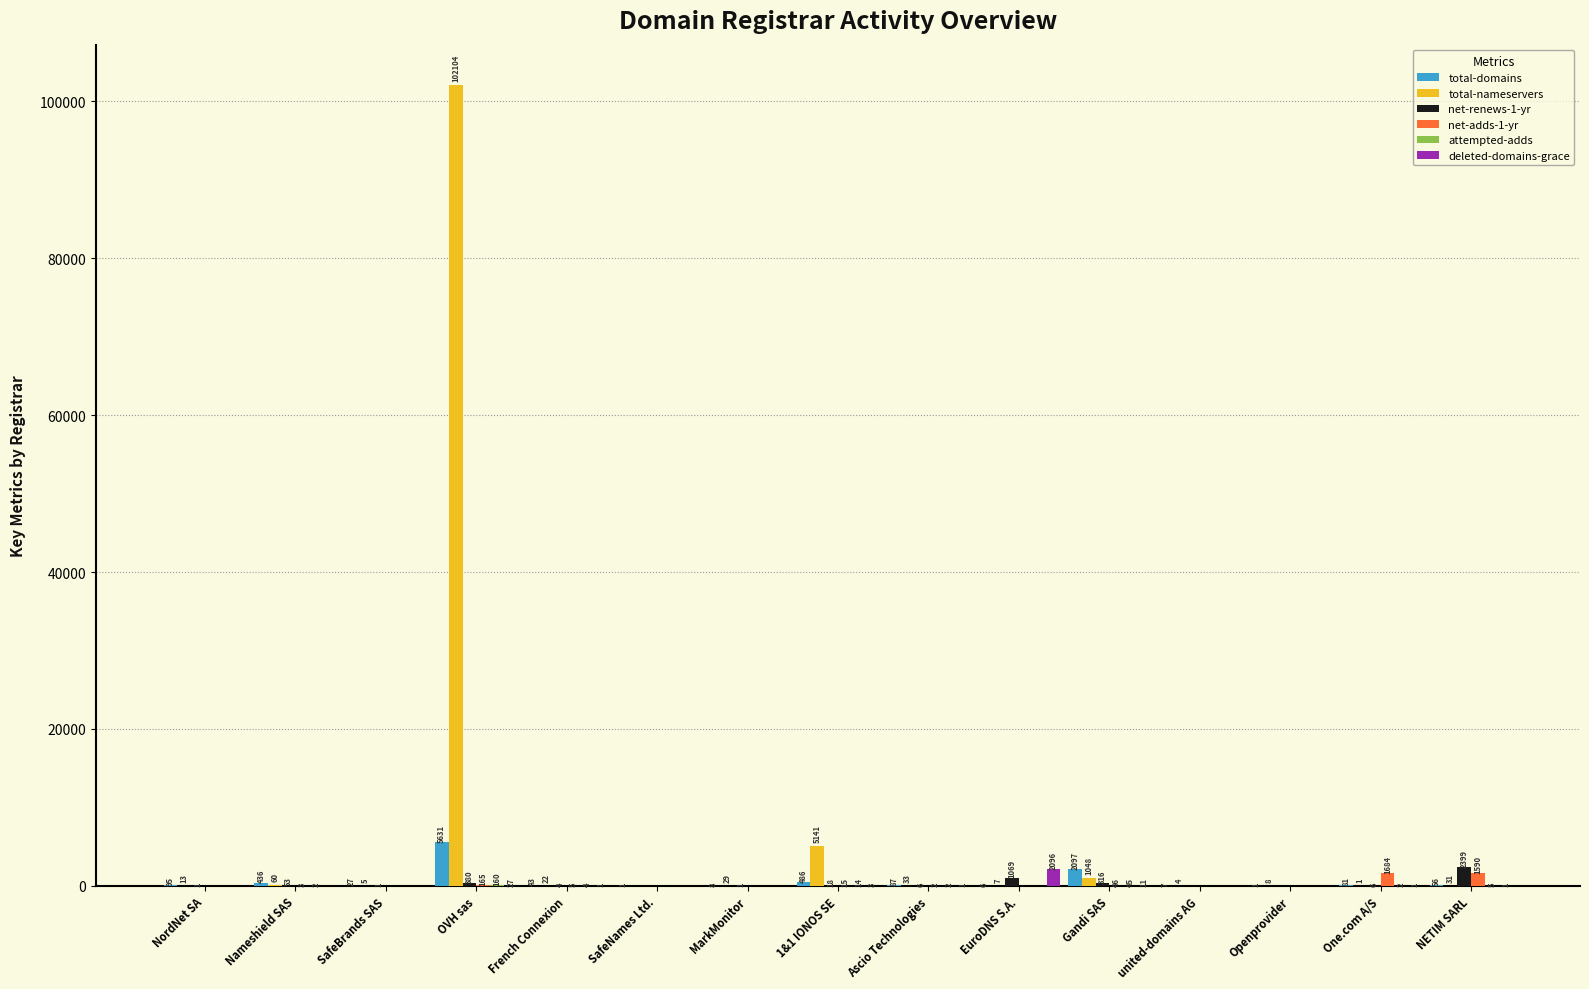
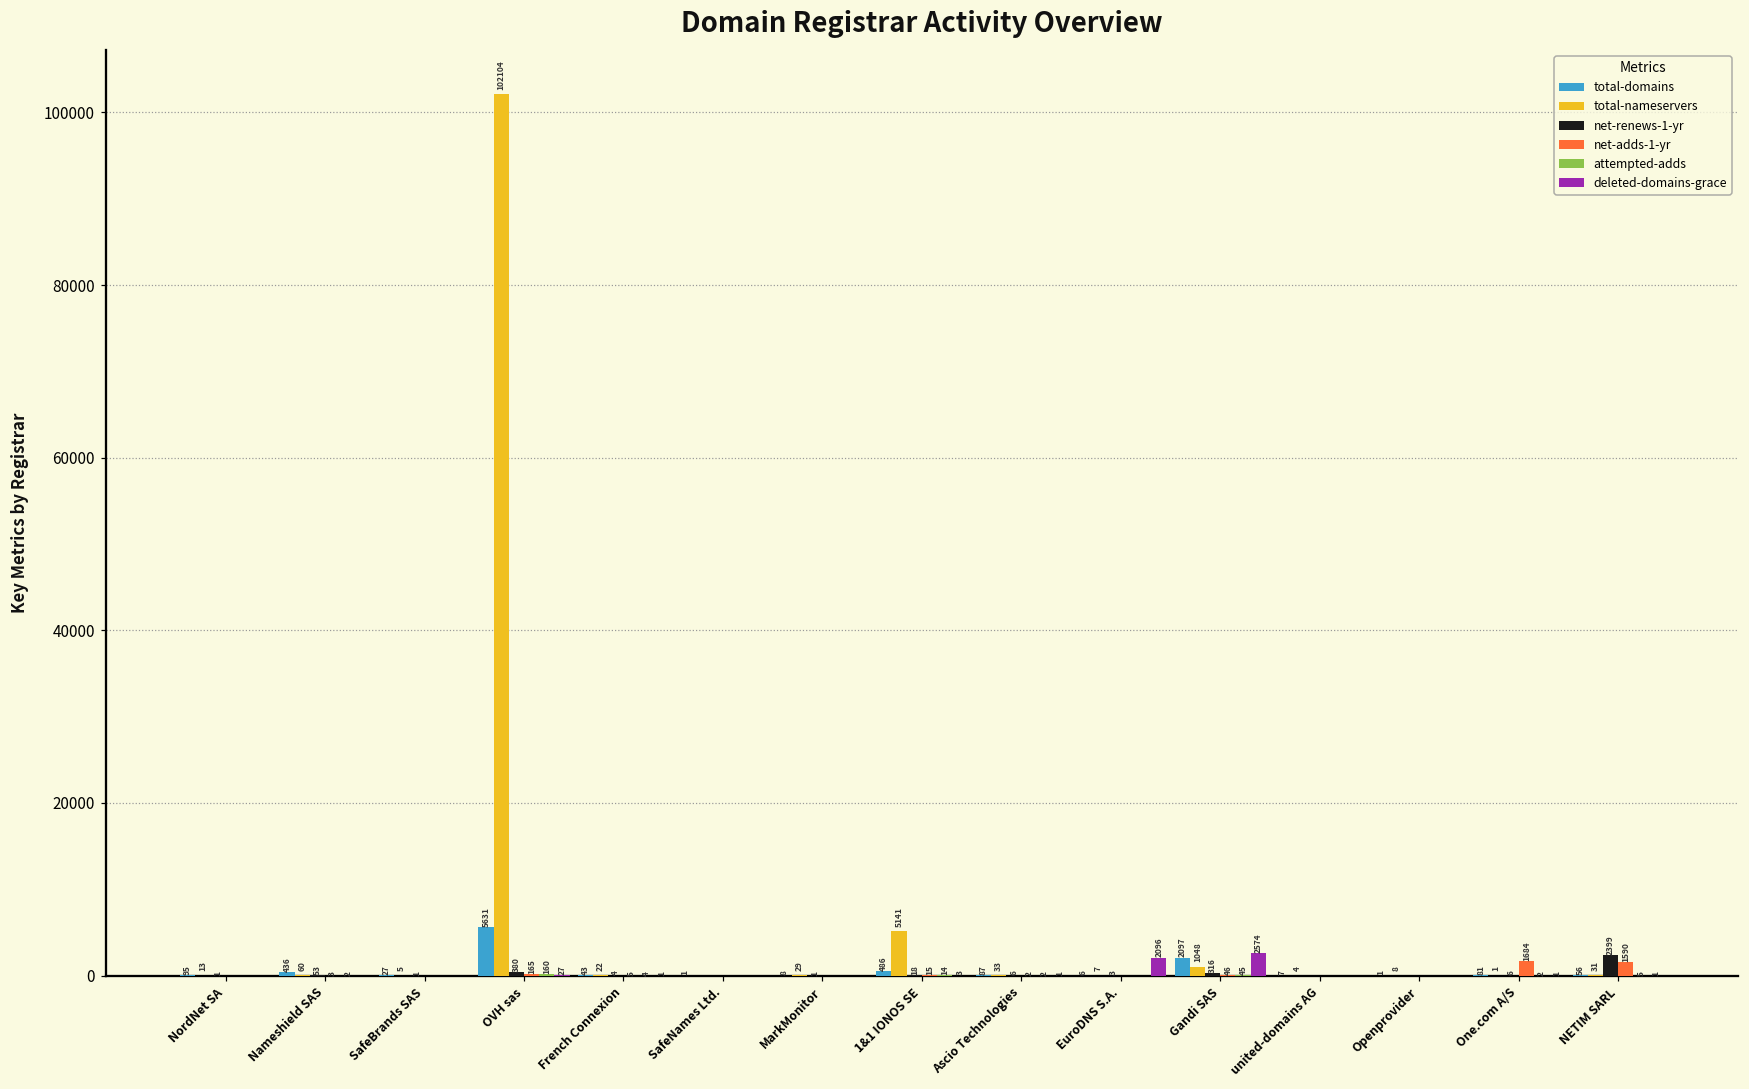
net-renews-1-yr, EuroDNS S.A.: 1069 -> 3
deleted-domains-grace, Gandi SAS: 11 -> 2574
